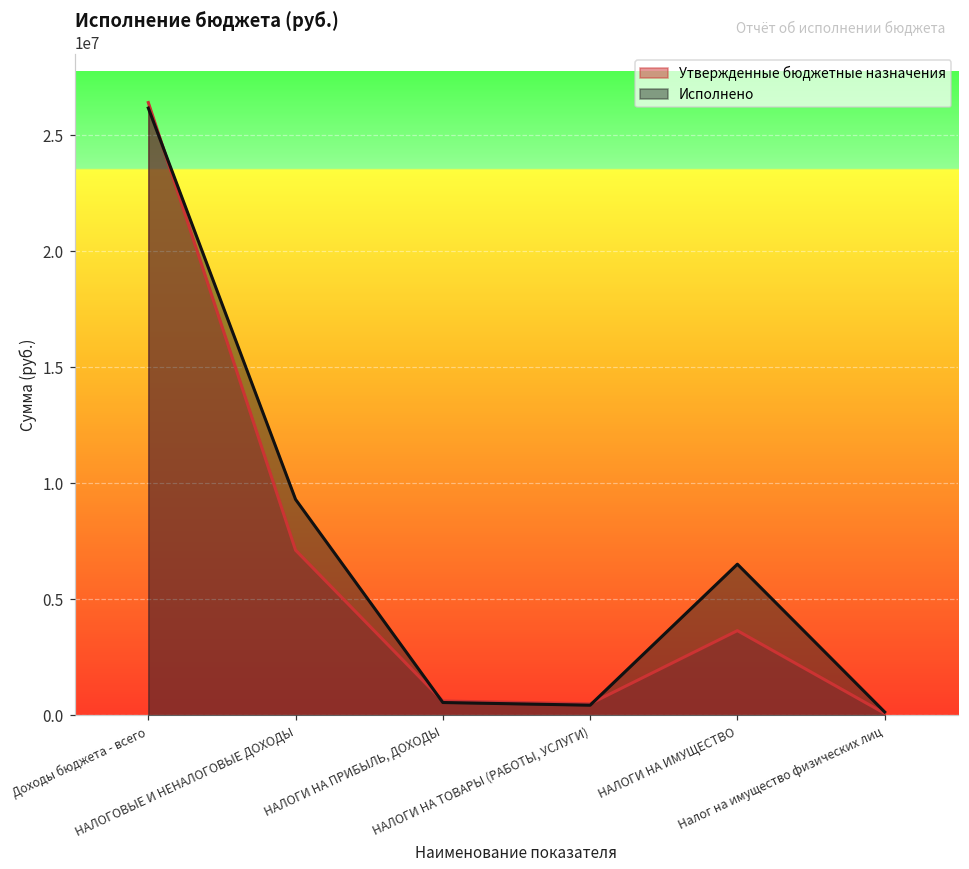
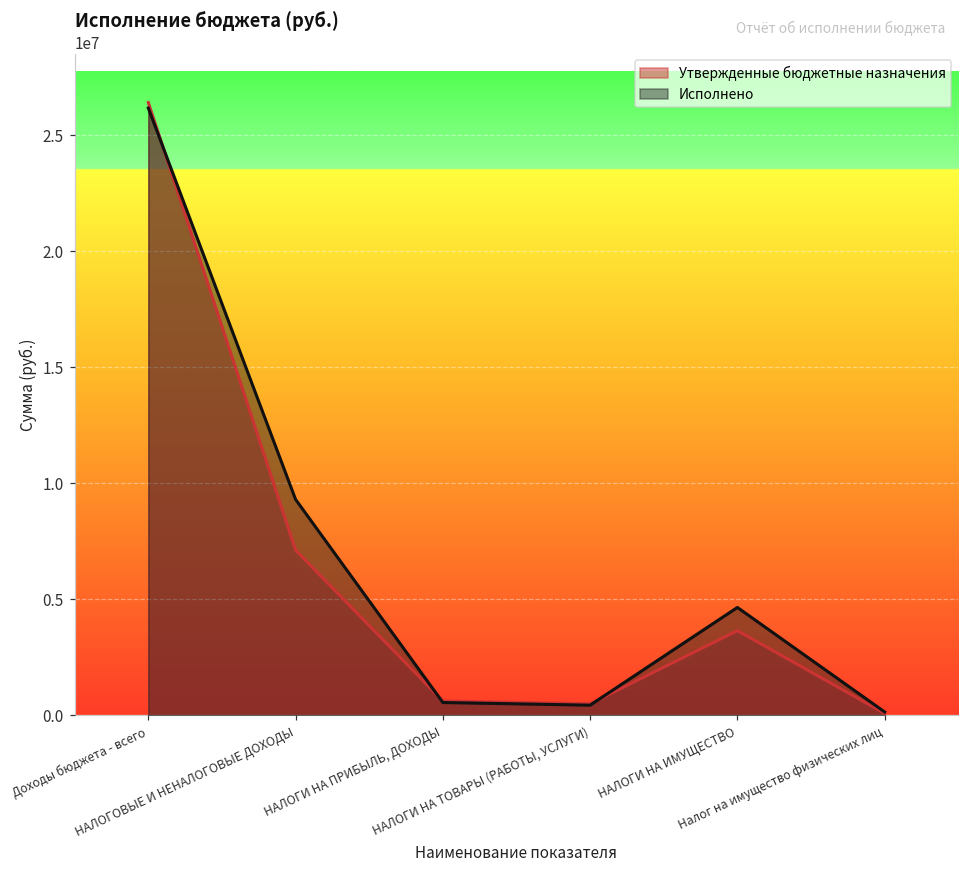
Исполнено, НАЛОГИ НА ИМУЩЕСТВО: 6500000 -> 4700000
